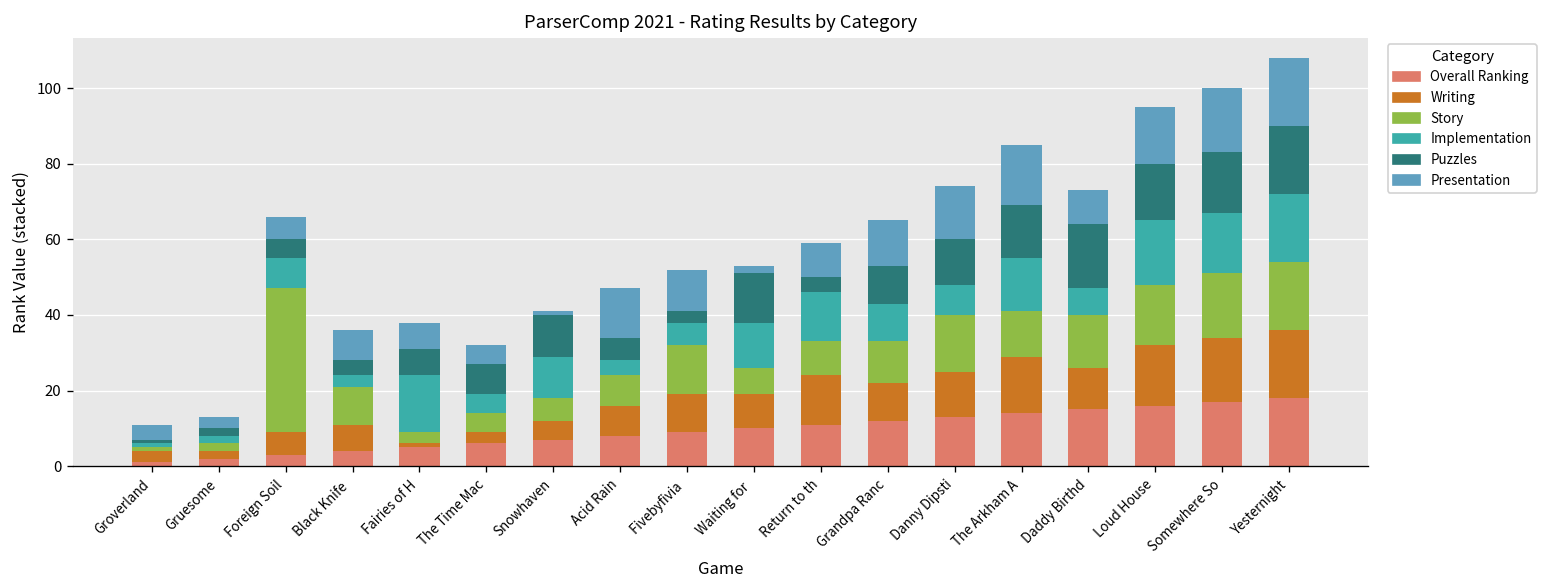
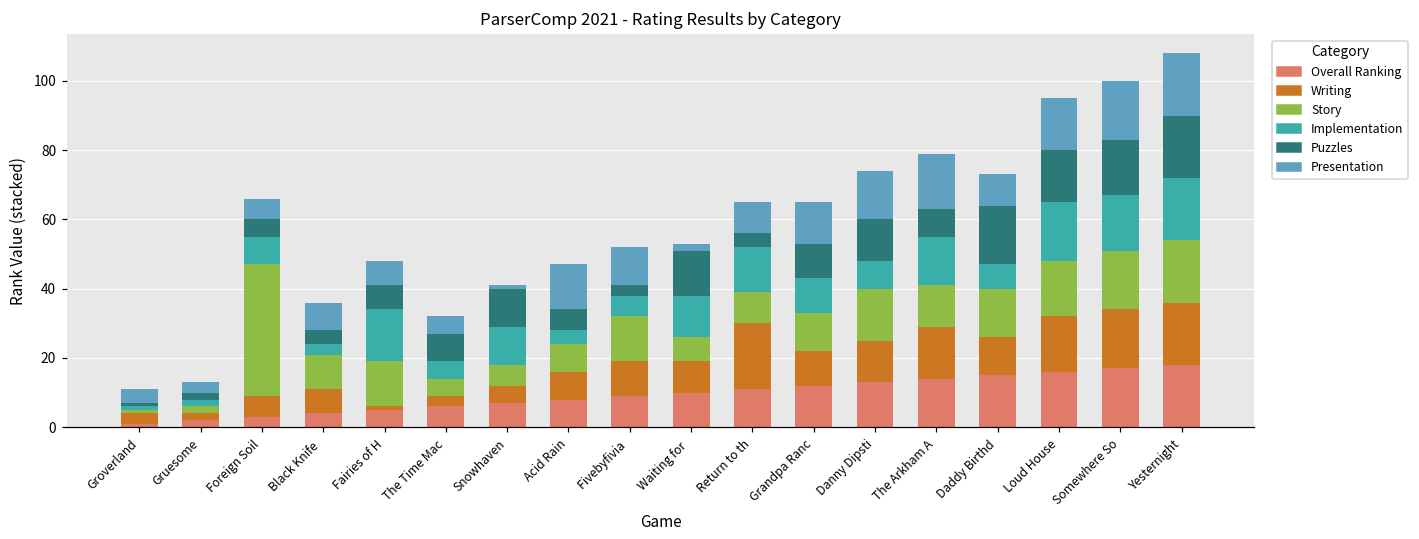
Story, Fairies of H: 3 -> 13
Writing, Return to th: 13 -> 19
Puzzles, The Arkham A: 14 -> 8
